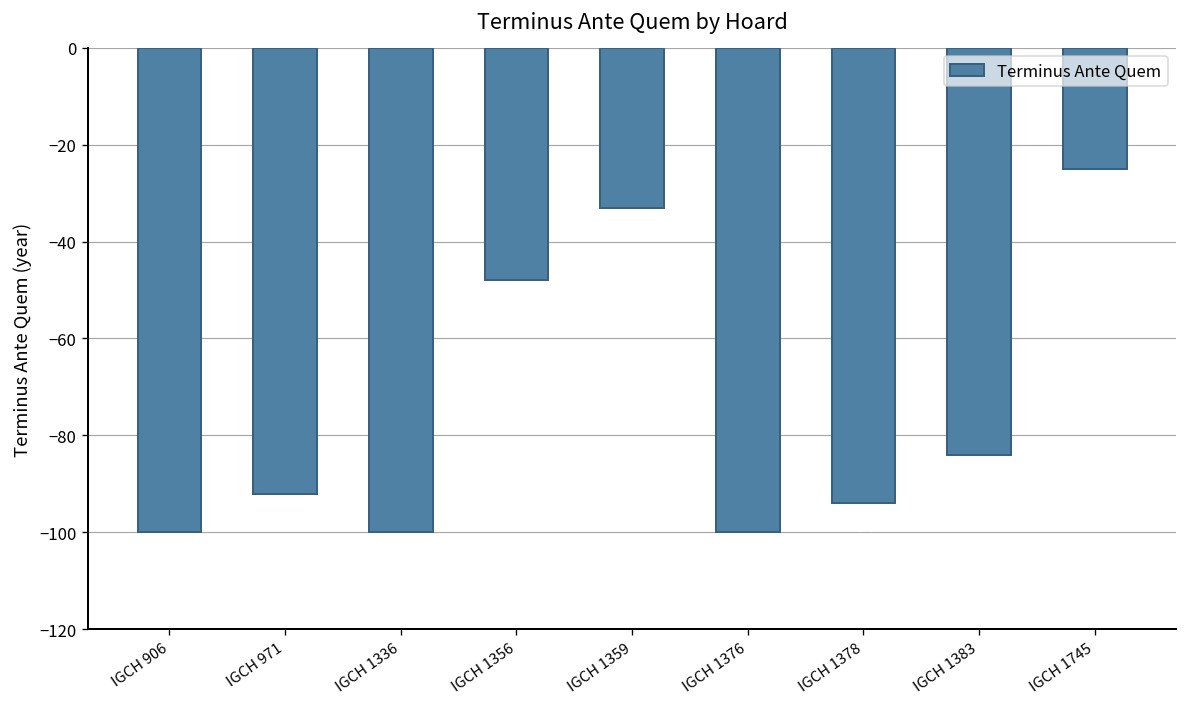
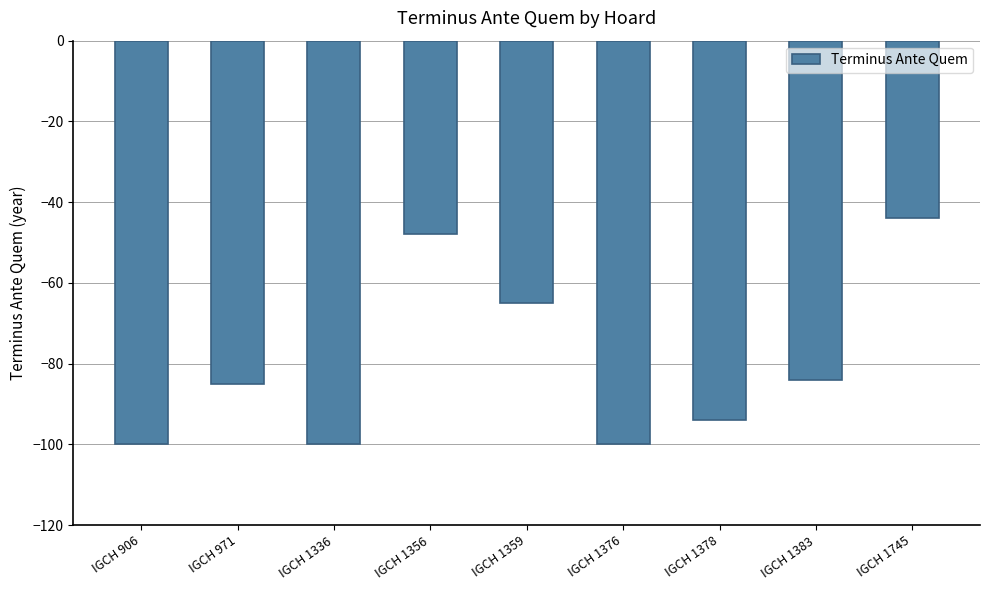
IGCH 971: -92 -> -85
IGCH 1359: -33 -> -65
IGCH 1745: -25 -> -44
